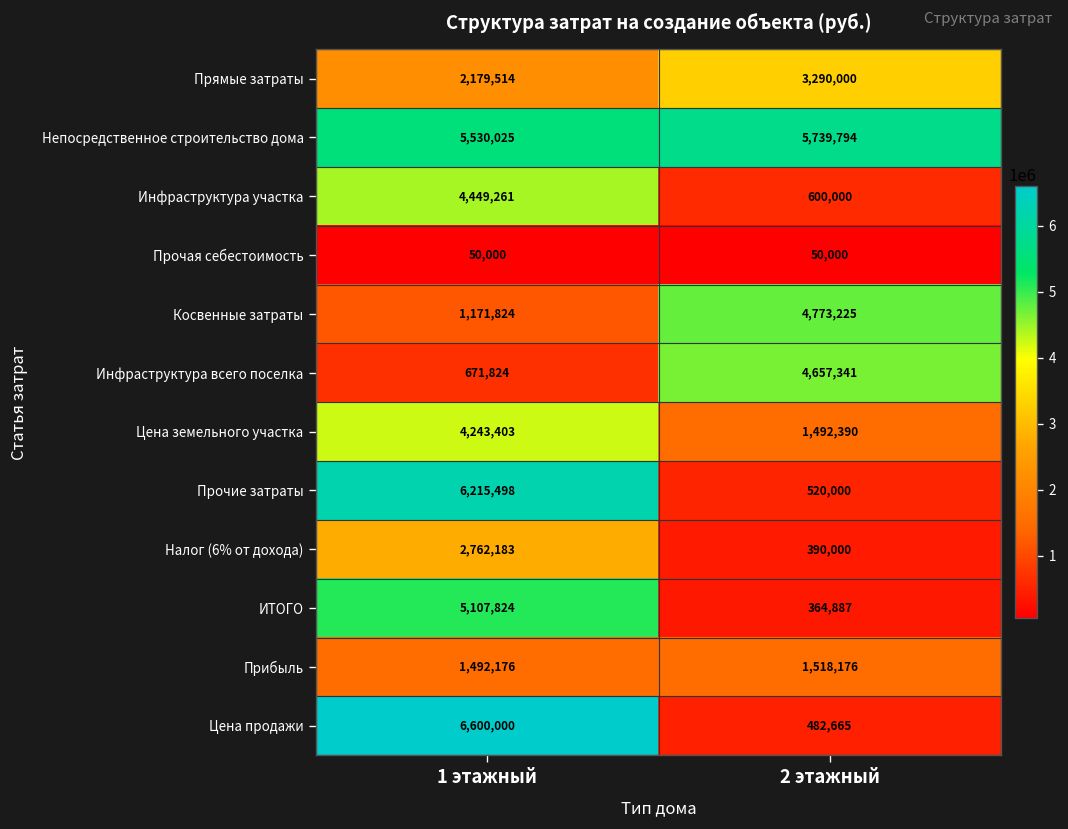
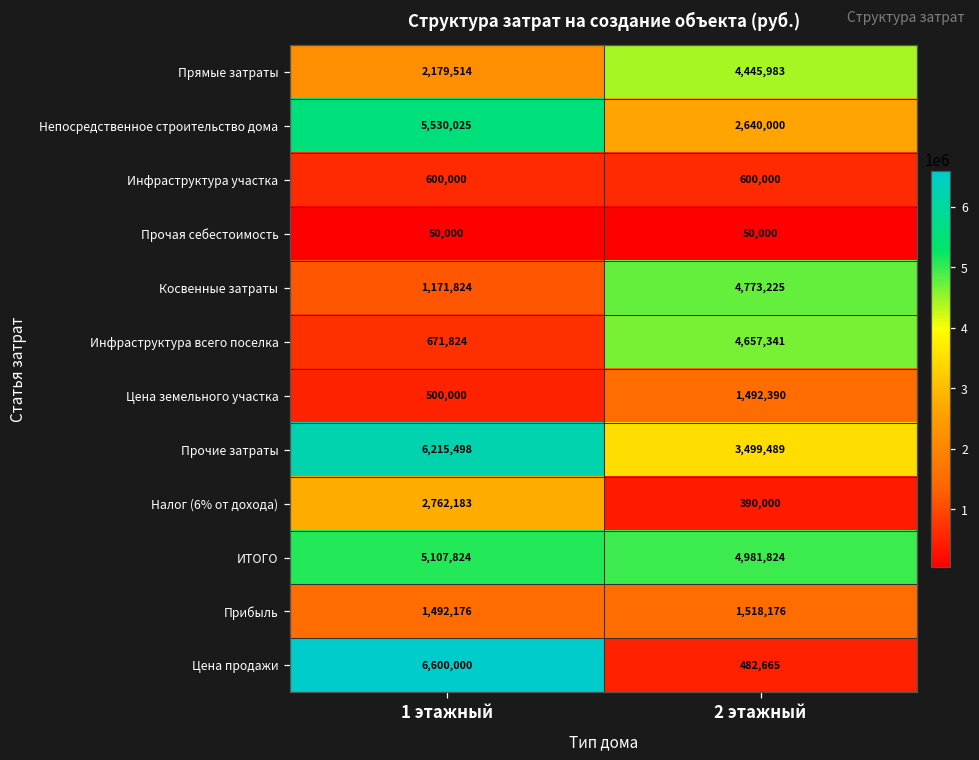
Прямые затраты, 2 этажный: 3,290,000 -> 4,445,983
Непосредственное строительство дома, 2 этажный: 5,739,794 -> 2,640,000
Инфраструктура участка, 1 этажный: 4,449,261 -> 600,000
Цена земельного участка, 1 этажный: 4,243,403 -> 500,000
Прочие затраты, 2 этажный: 520,000 -> 3,499,489
ИТОГО, 2 этажный: 364,887 -> 4,981,824
